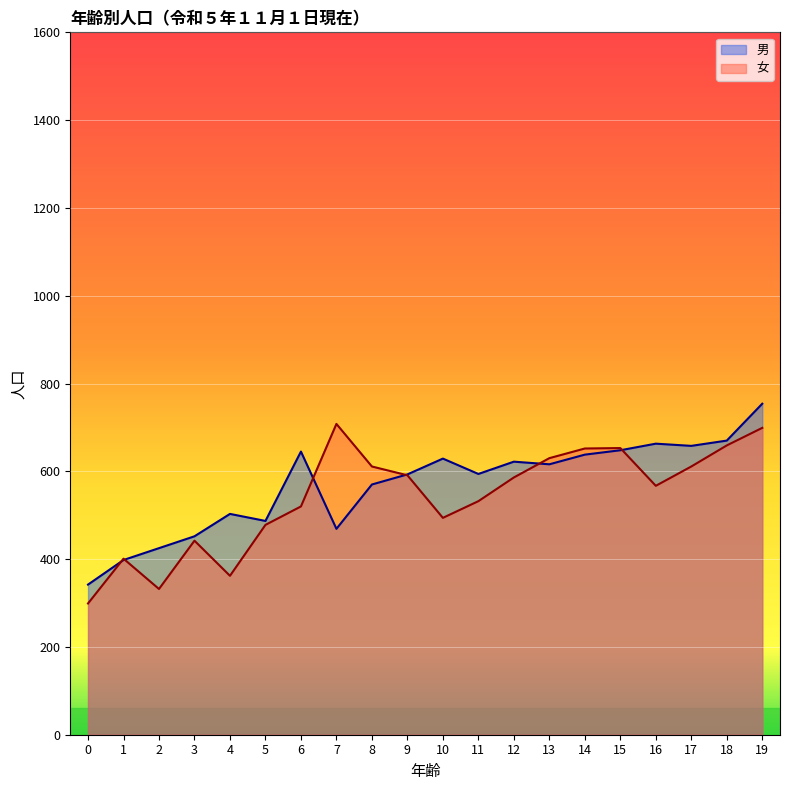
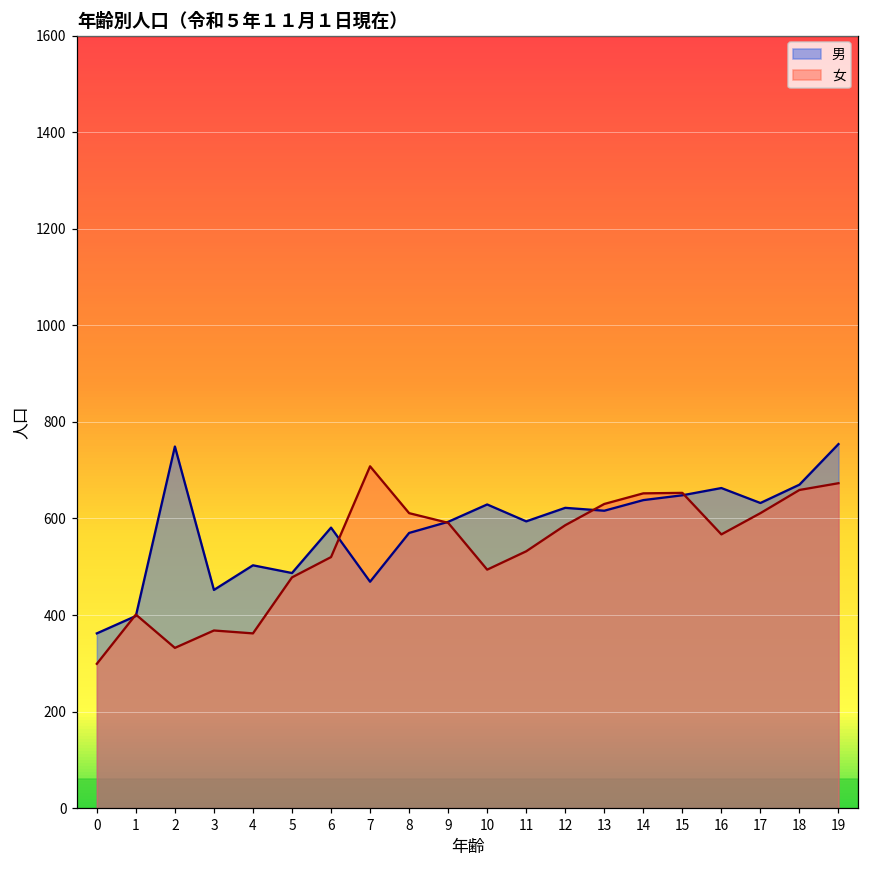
男, 0: 340 -> 360
男, 2: 430 -> 750
女, 3: 440 -> 370
男, 6: 650 -> 580
男, 17: 660 -> 630
女, 19: 700 -> 670
